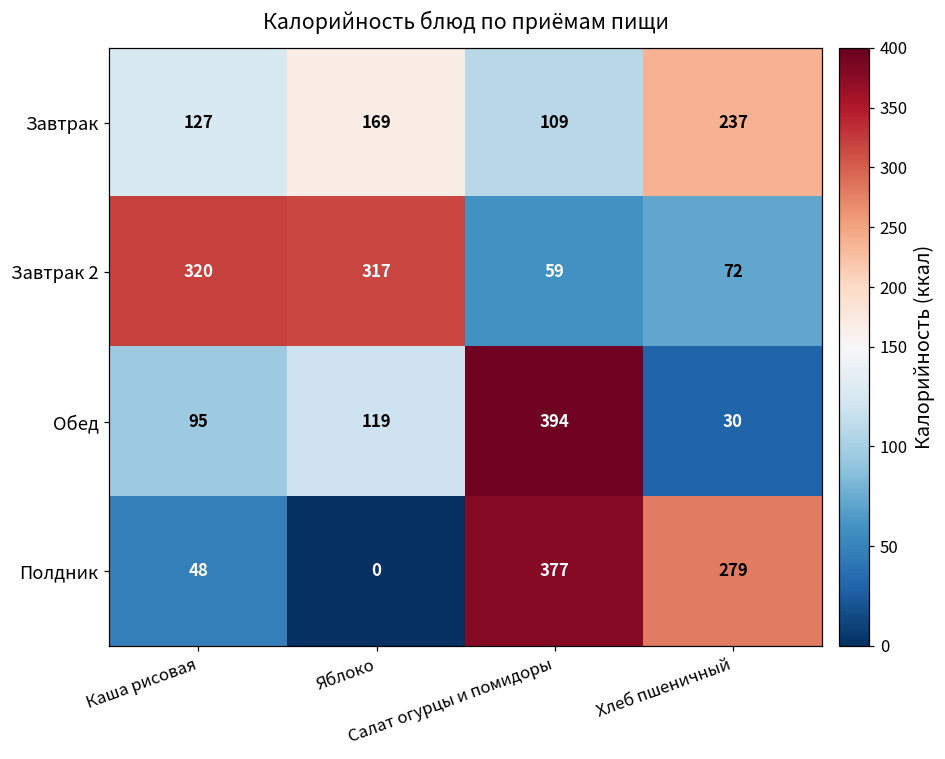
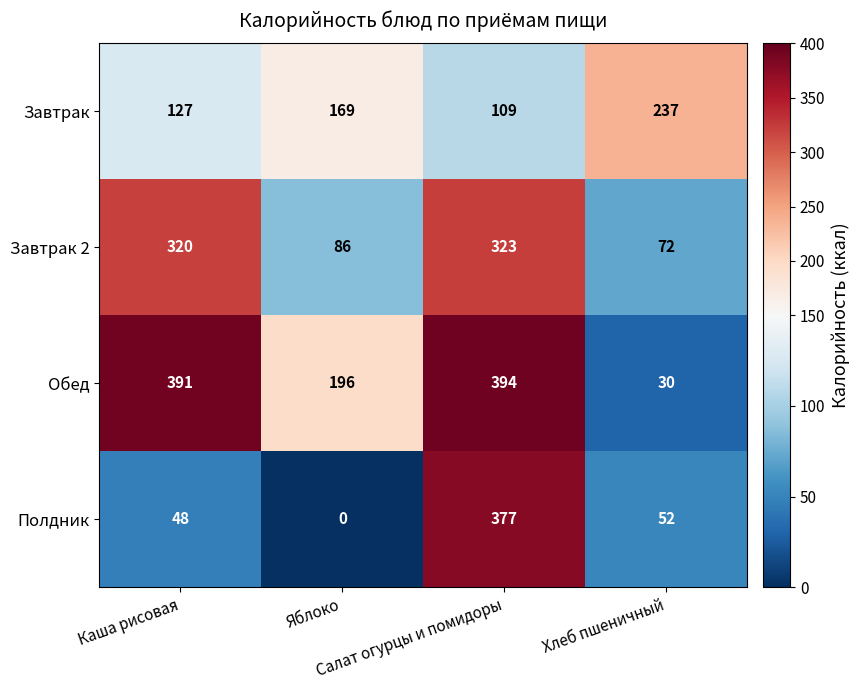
Завтрак 2, Яблоко: 317 -> 86
Завтрак 2, Салат огурцы и помидоры: 59 -> 323
Обед, Каша рисовая: 95 -> 391
Обед, Яблоко: 119 -> 196
Полдник, Хлеб пшеничный: 279 -> 52
